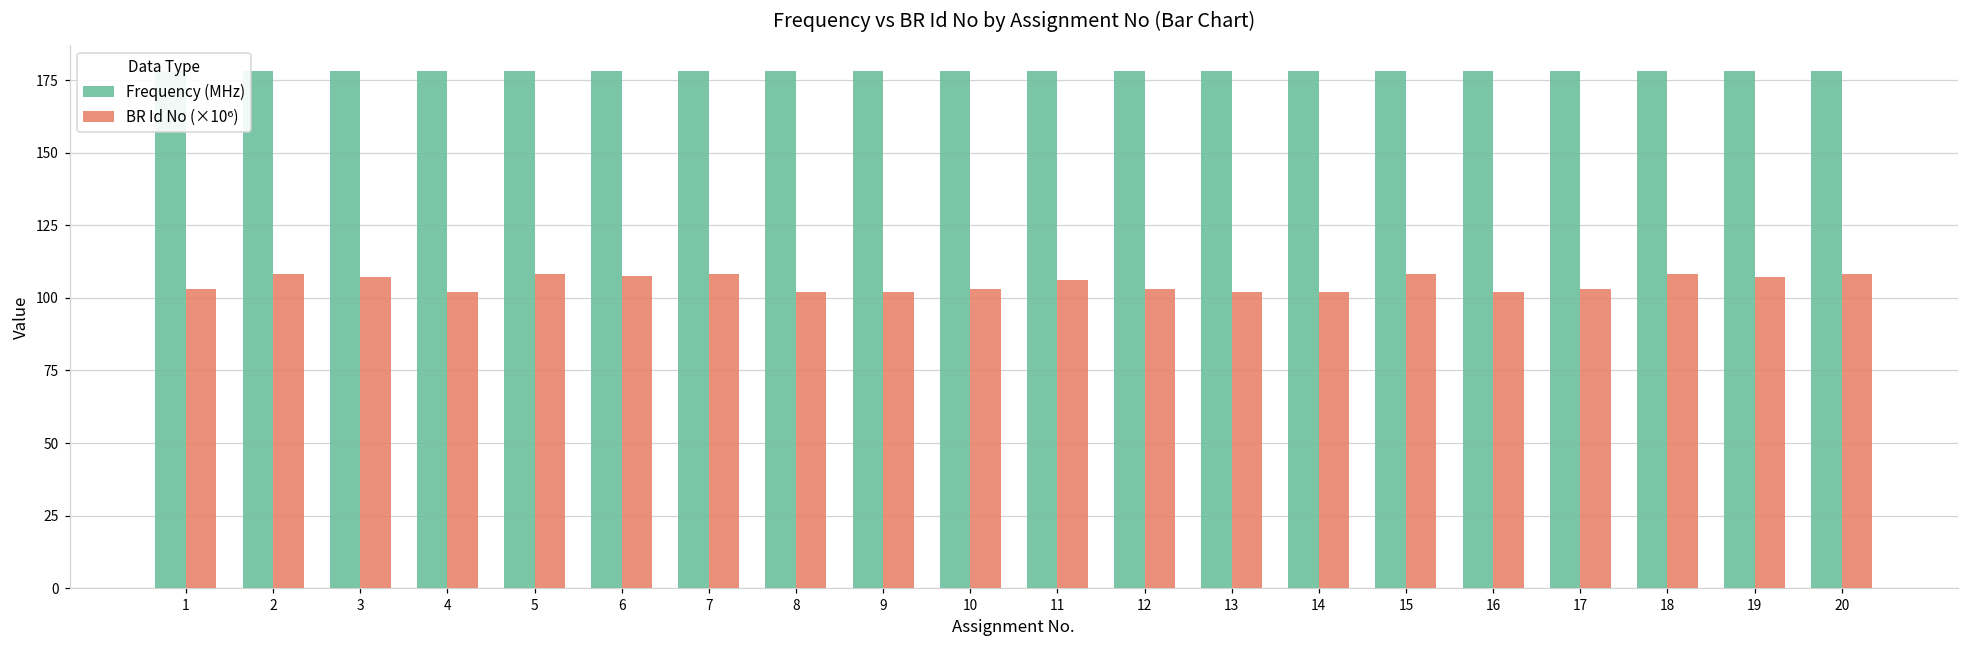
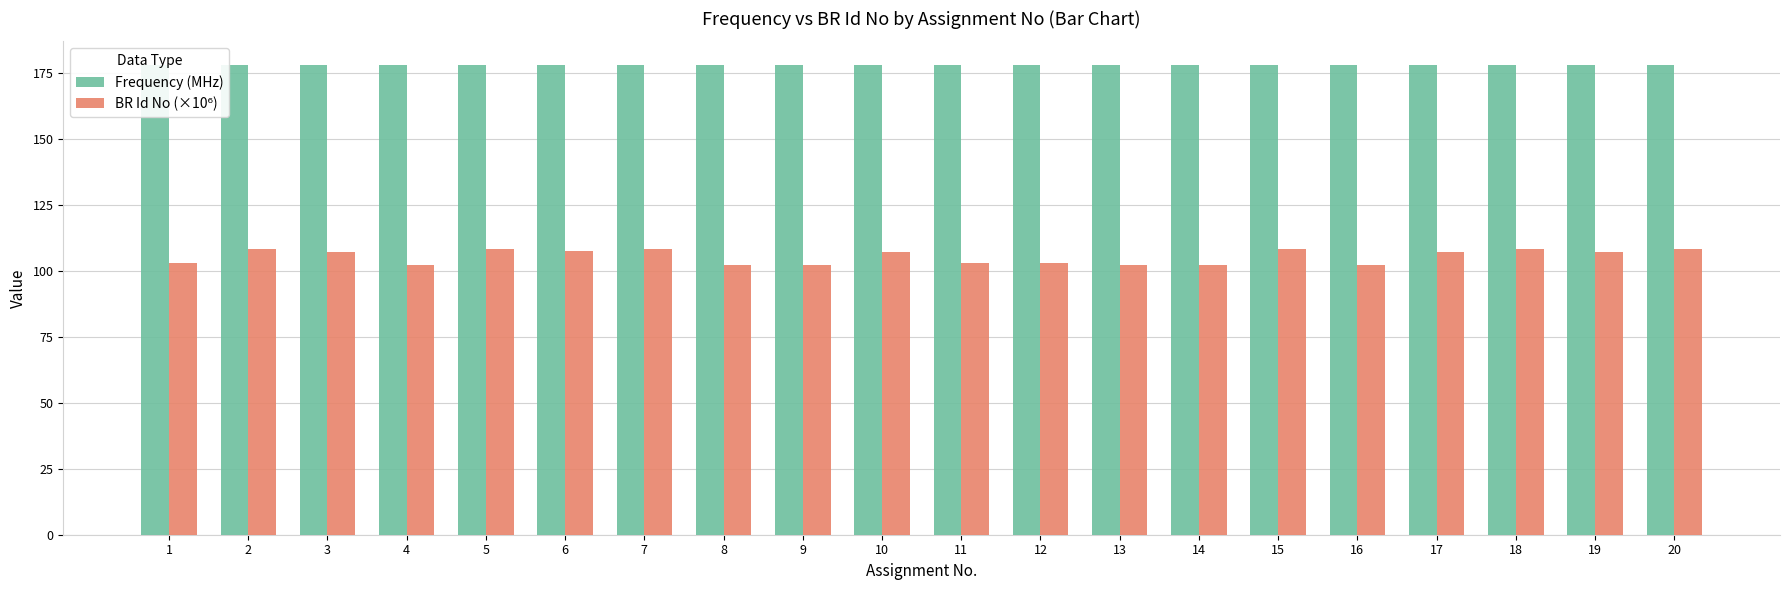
BR Id No (×10⁶), 10: 103 -> 107
BR Id No (×10⁶), 11: 106 -> 103
BR Id No (×10⁶), 17: 103 -> 107
